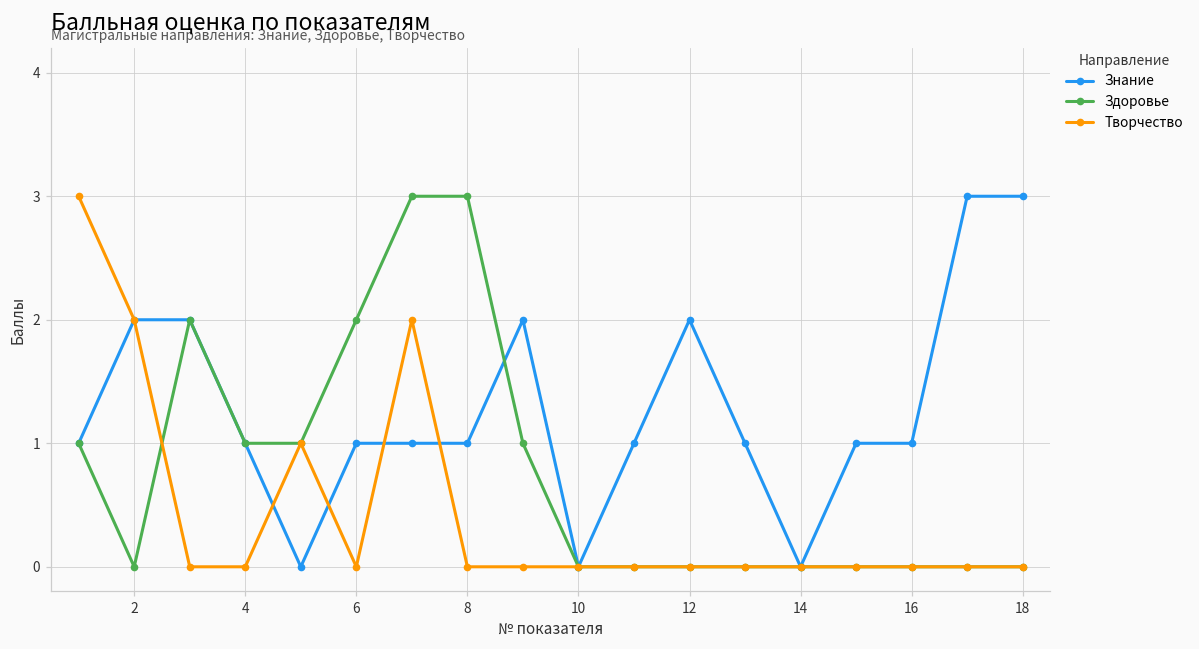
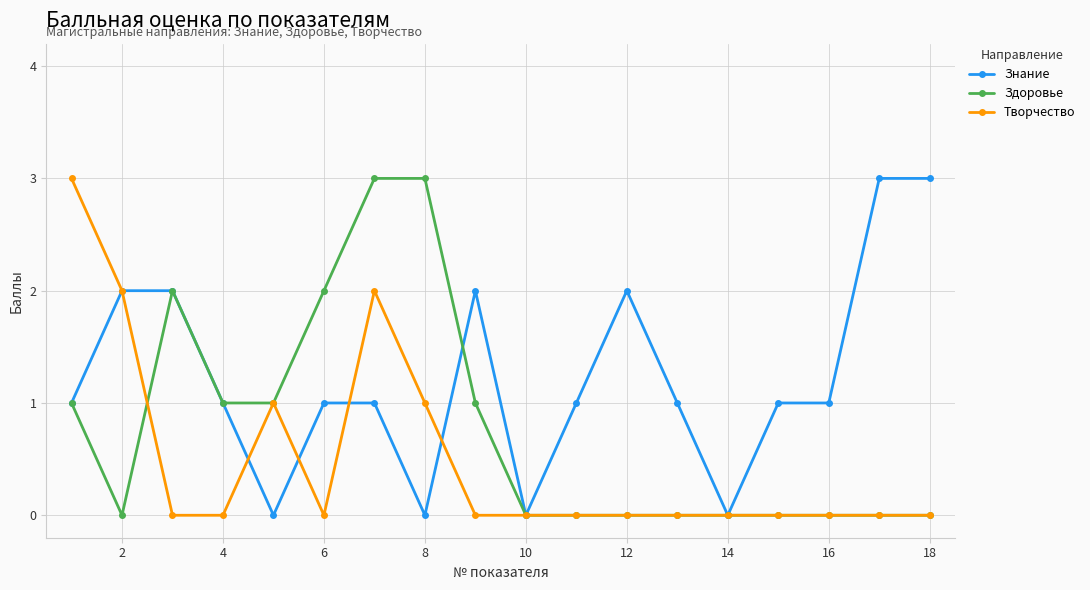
Знание, 8: 1 -> 0
Творчество, 8: 0 -> 1
